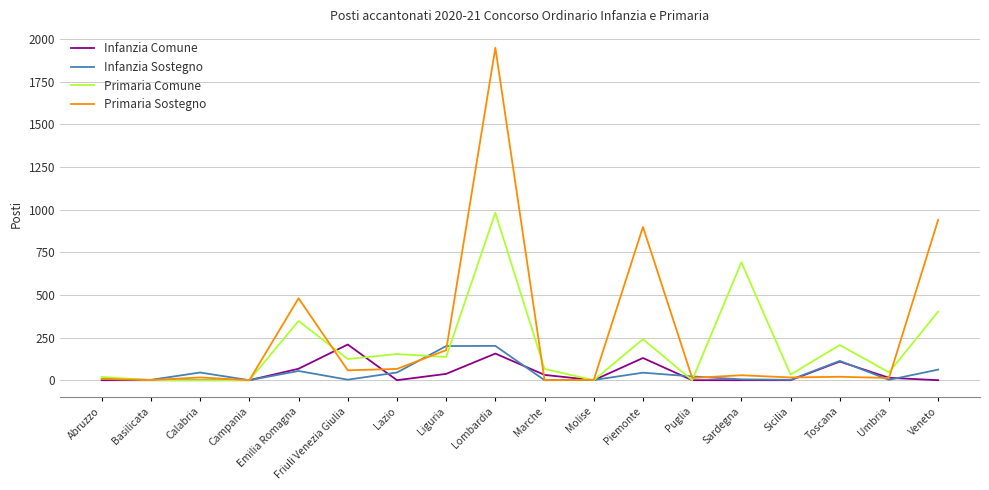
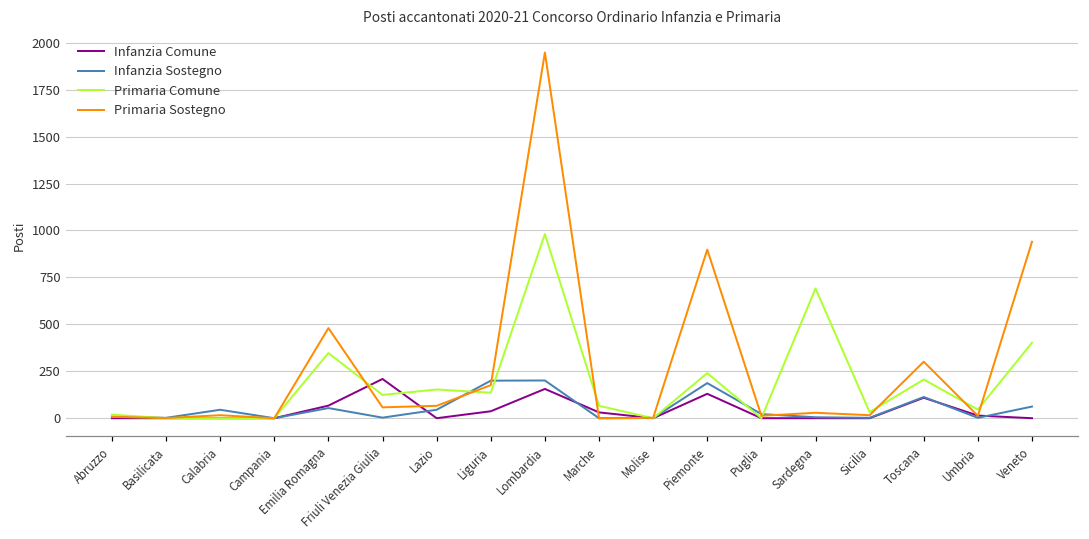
Infanzia Sostegno, Piemonte: 40 -> 190
Primaria Sostegno, Toscana: 20 -> 300
